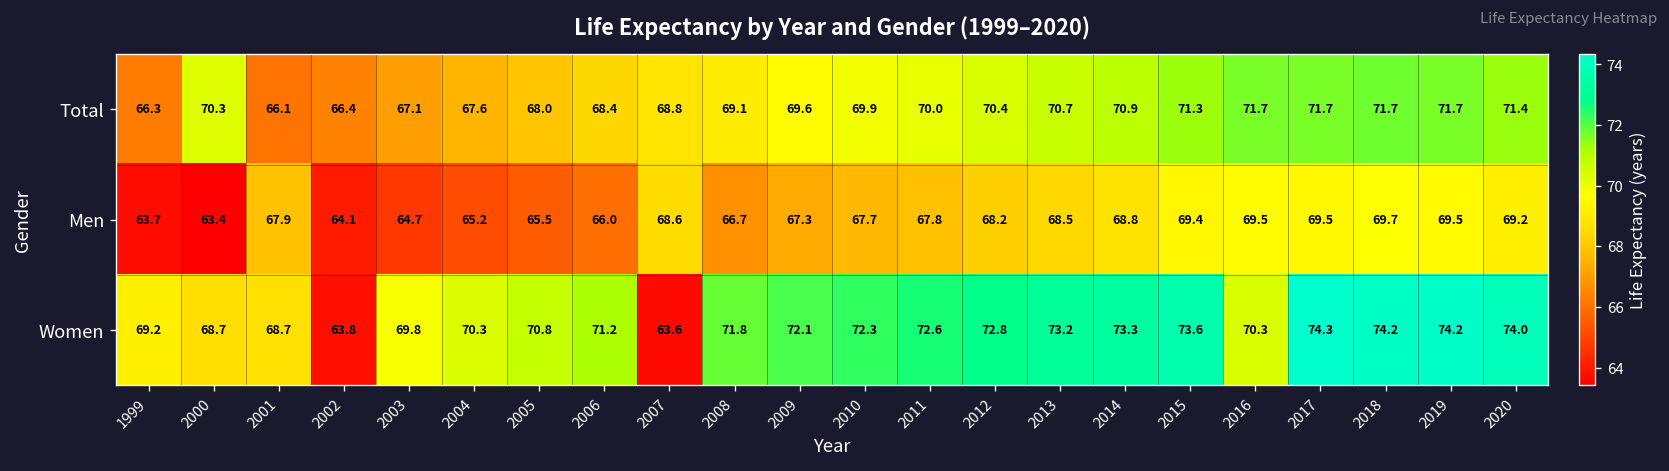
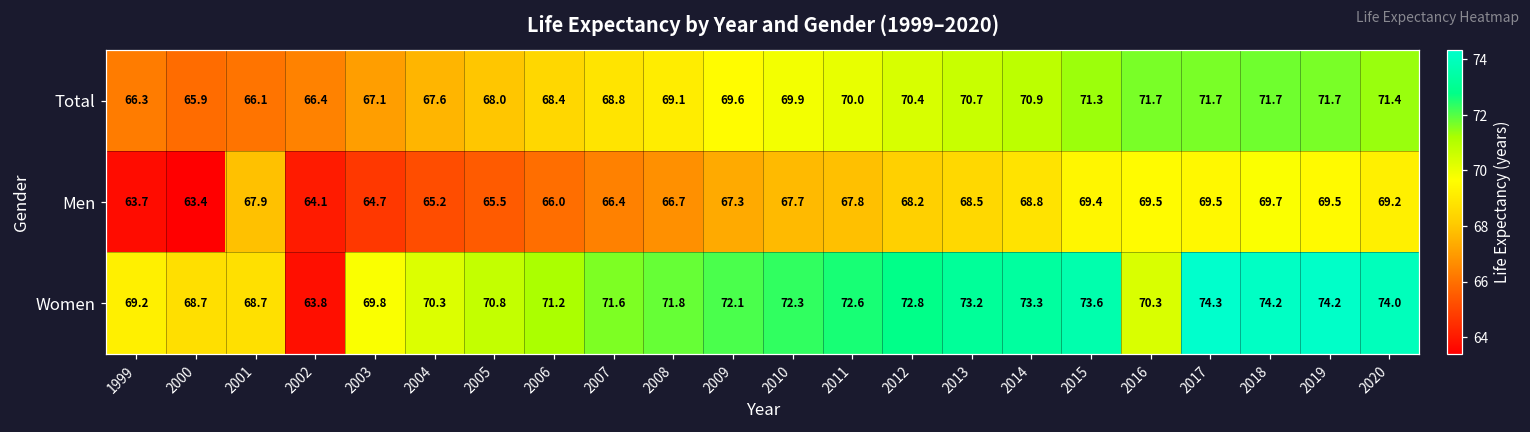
Total, 2000: 70.3 -> 65.9
Men, 2007: 68.6 -> 66.4
Women, 2007: 63.6 -> 71.6
